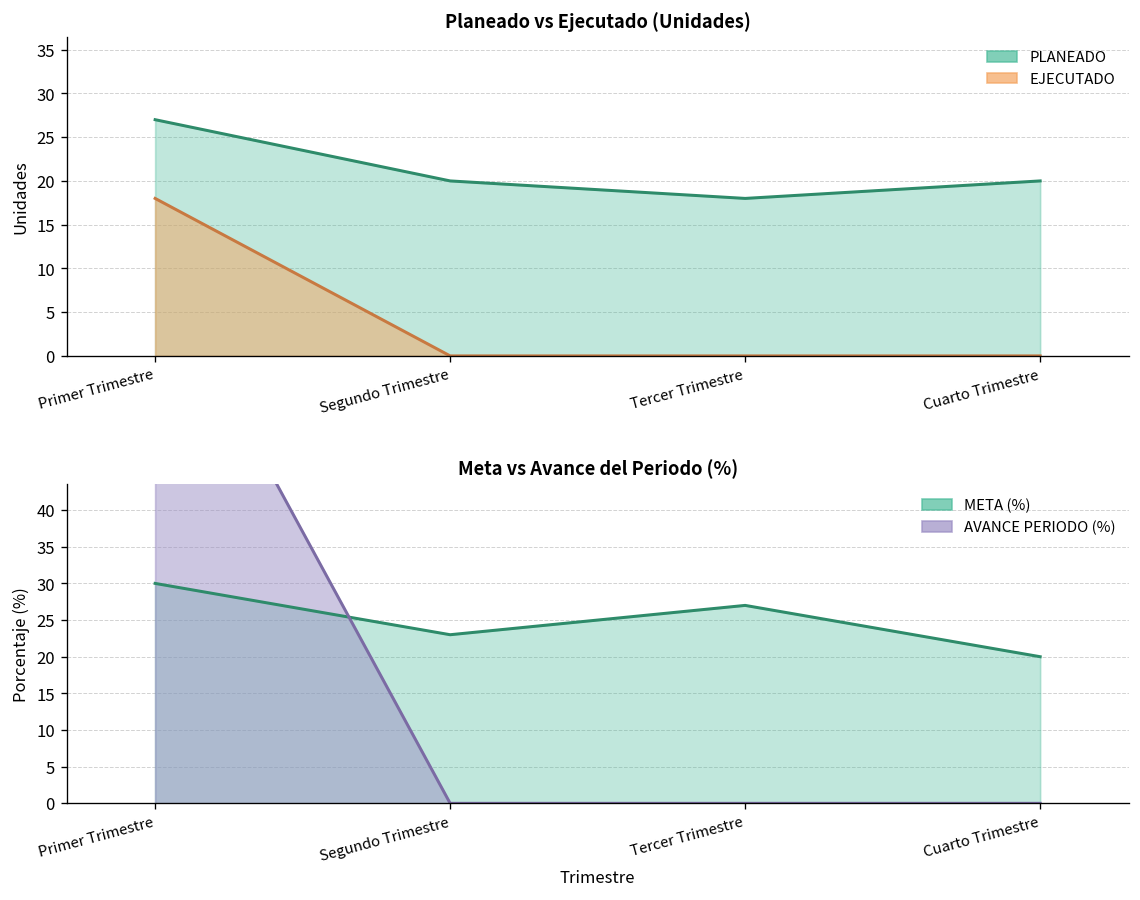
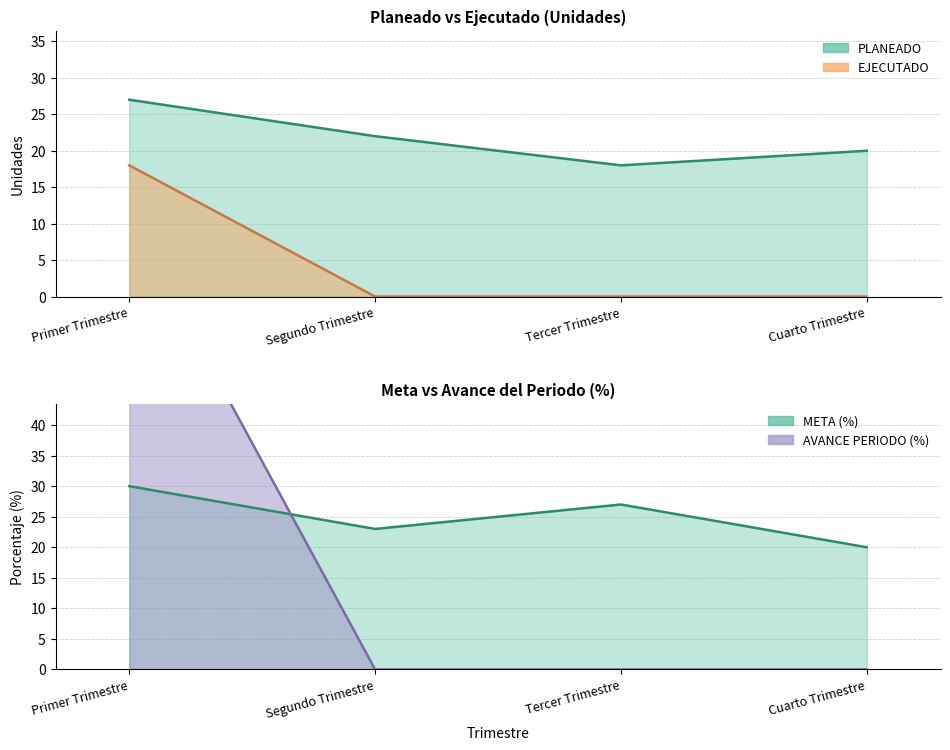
Planeado vs Ejecutado (Unidades), PLANEADO, Segundo Trimestre: 20 -> 22
